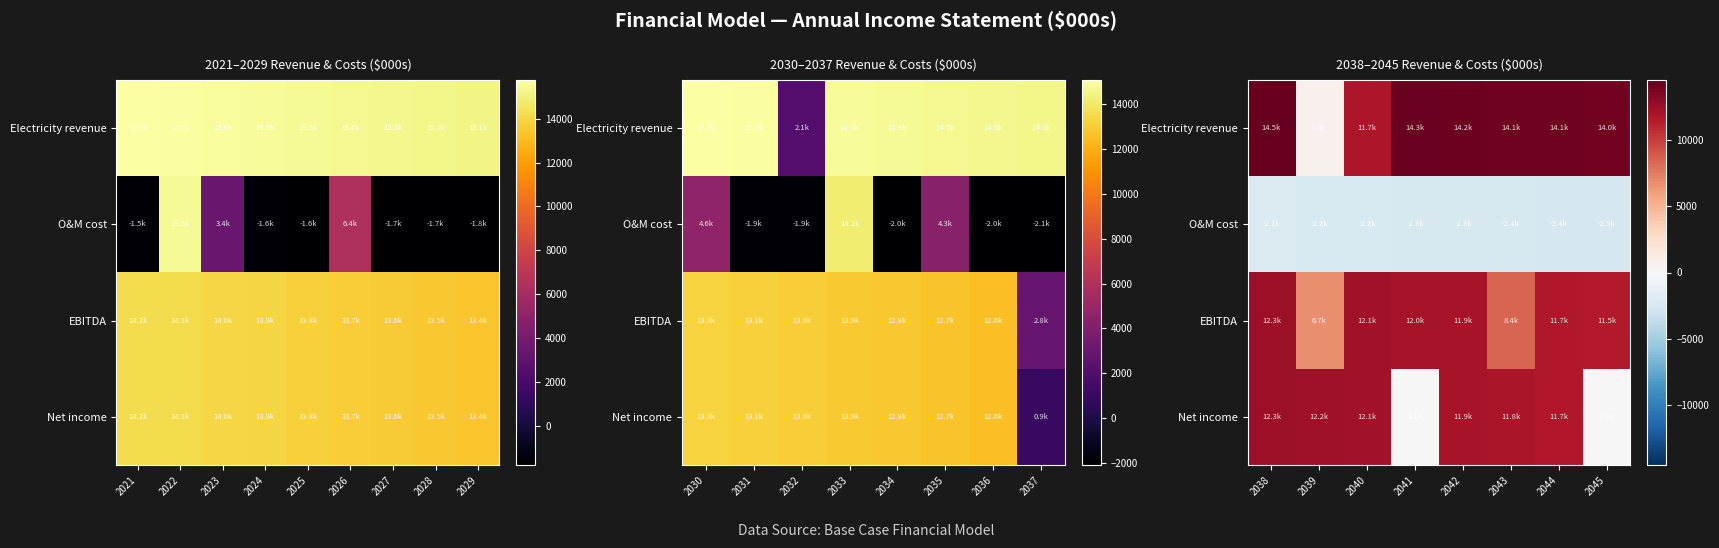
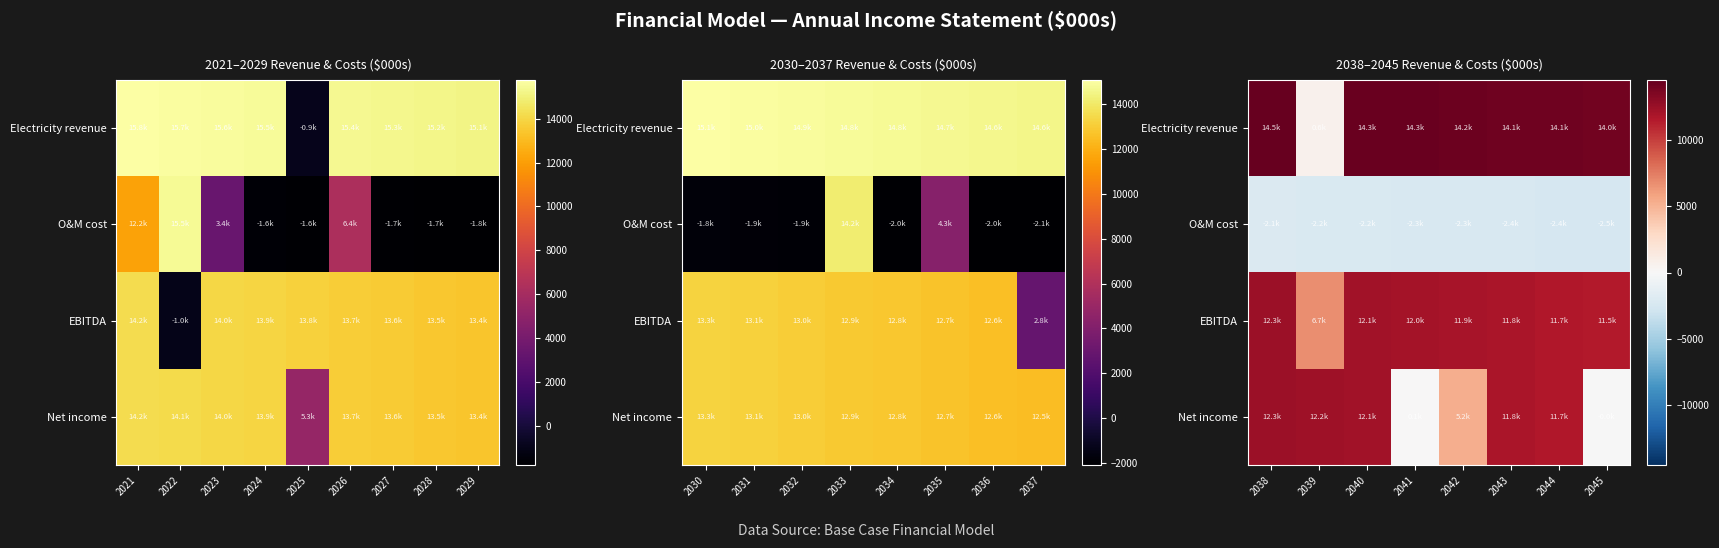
2021–2029 Revenue & Costs ($000s), Electricity revenue, 2025: 15.5k -> -0.9k
2021–2029 Revenue & Costs ($000s), O&M cost, 2021: -1.5k -> 12.2k
2021–2029 Revenue & Costs ($000s), EBITDA, 2022: 14.1k -> -1.0k
2021–2029 Revenue & Costs ($000s), Net income, 2025: 13.8k -> 5.3k
2030–2037 Revenue & Costs ($000s), Electricity revenue, 2032: 2.1k -> 14.9k
2030–2037 Revenue & Costs ($000s), O&M cost, 2030: 4.6k -> -1.8k
2030–2037 Revenue & Costs ($000s), Net income, 2037: 0.9k -> 12.5k
2038–2045 Revenue & Costs ($000s), Electricity revenue, 2040: 11.7k -> 14.3k
2038–2045 Revenue & Costs ($000s), EBITDA, 2043: 8.4k -> 11.8k
2038–2045 Revenue & Costs ($000s), Net income, 2042: 11.9k -> 5.2k
